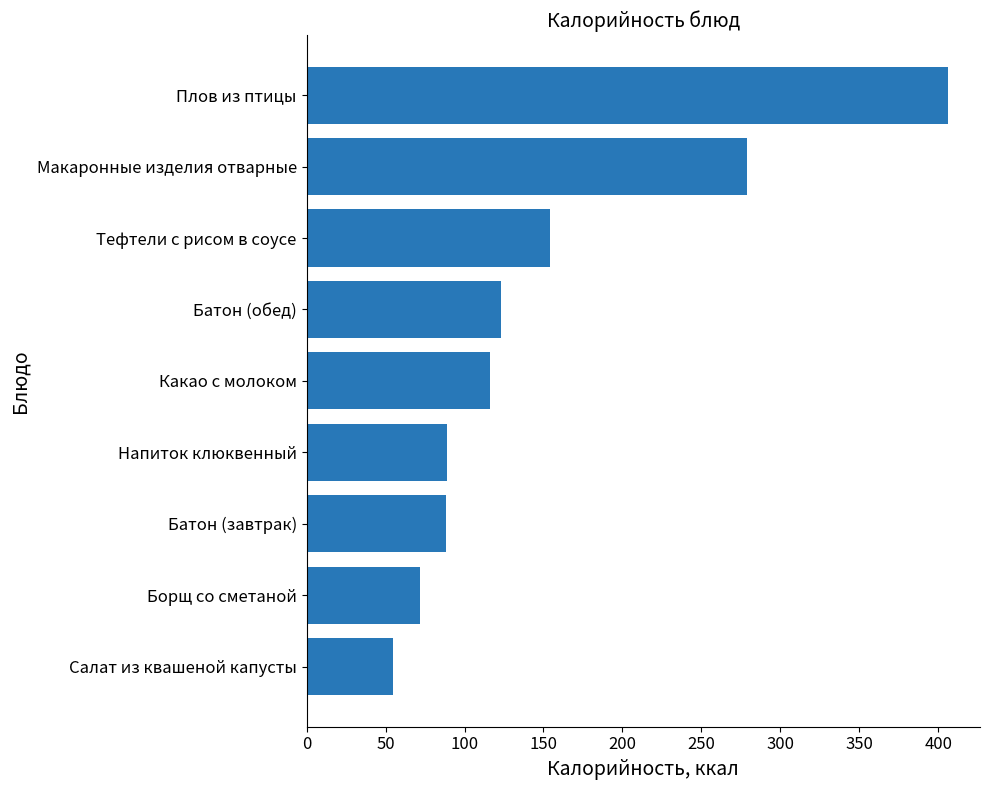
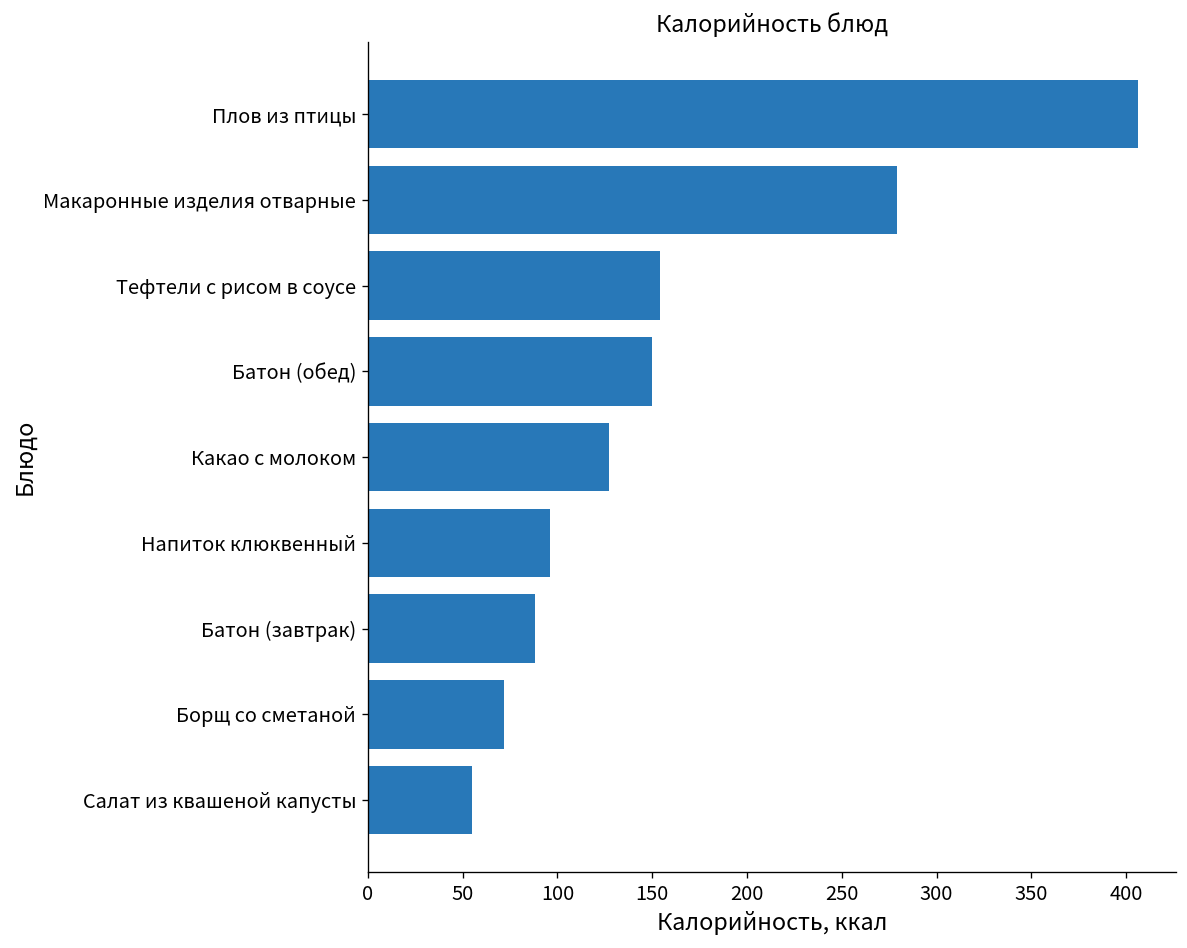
Батон (обед): 123 -> 150
Какао с молоком: 116 -> 127
Напиток клюквенный: 89 -> 96
